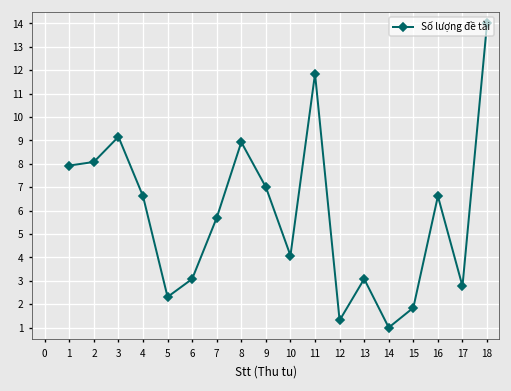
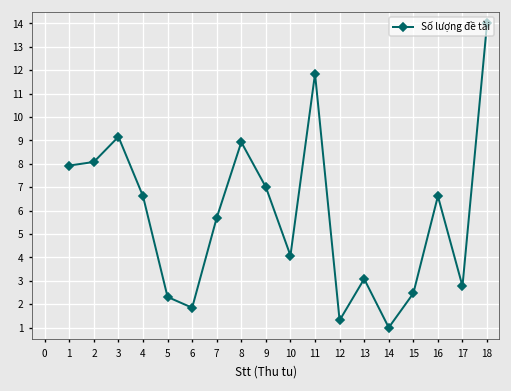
6: 3.1 -> 1.8
15: 1.8 -> 2.5
